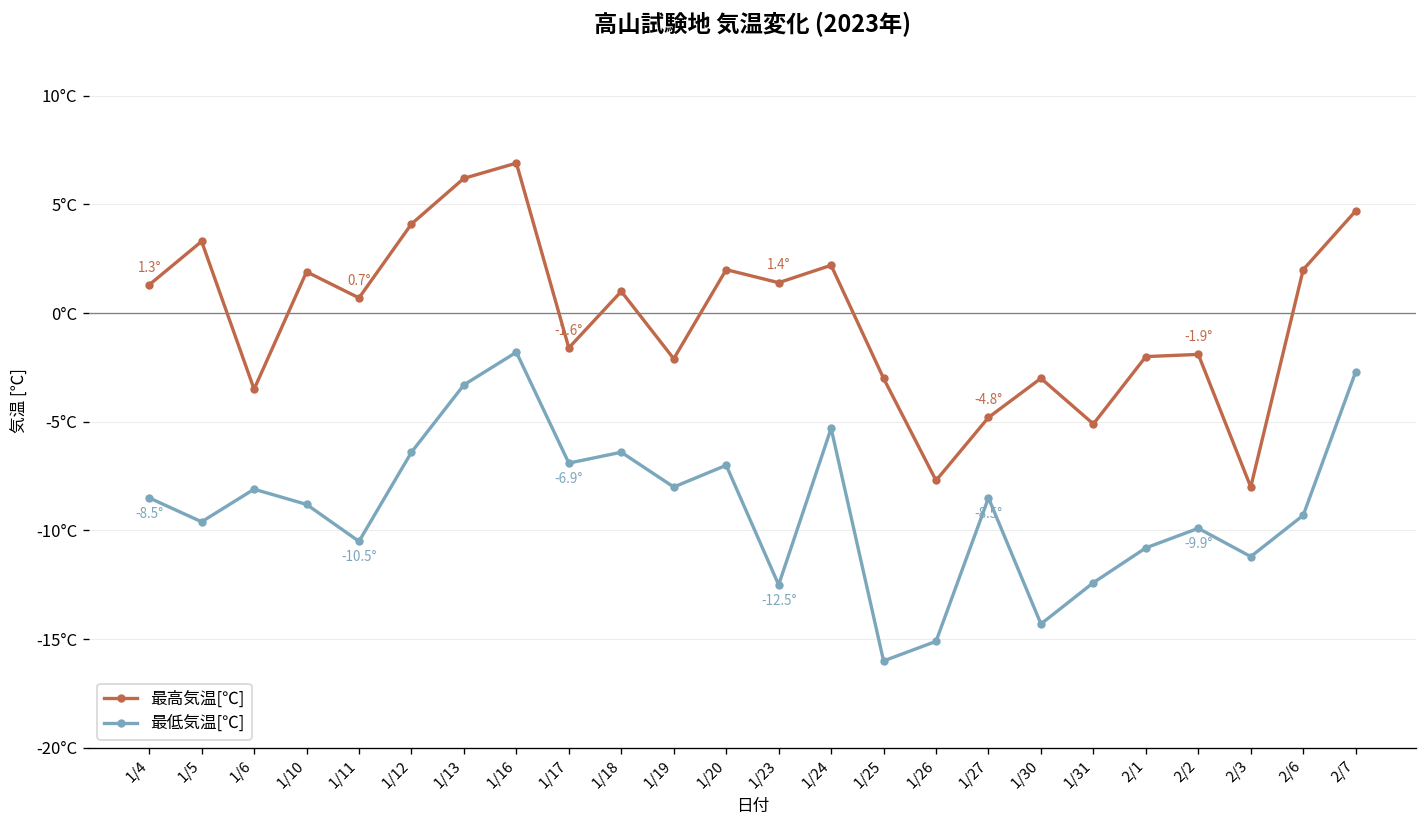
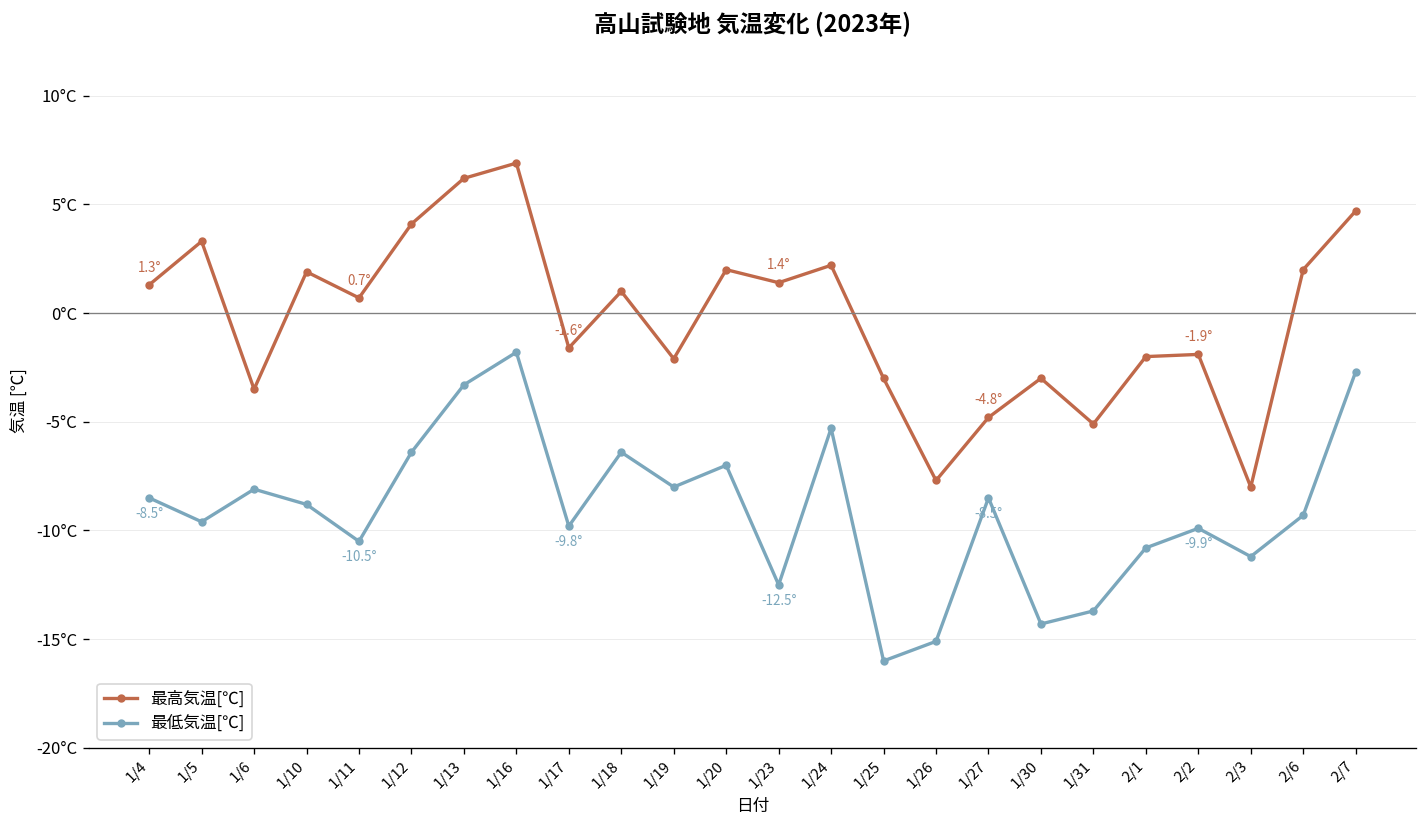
最低気温[℃], 1/17: -6.9° -> -9.8°
最低気温[℃], 1/31: -12.4°C -> -13.7°C
